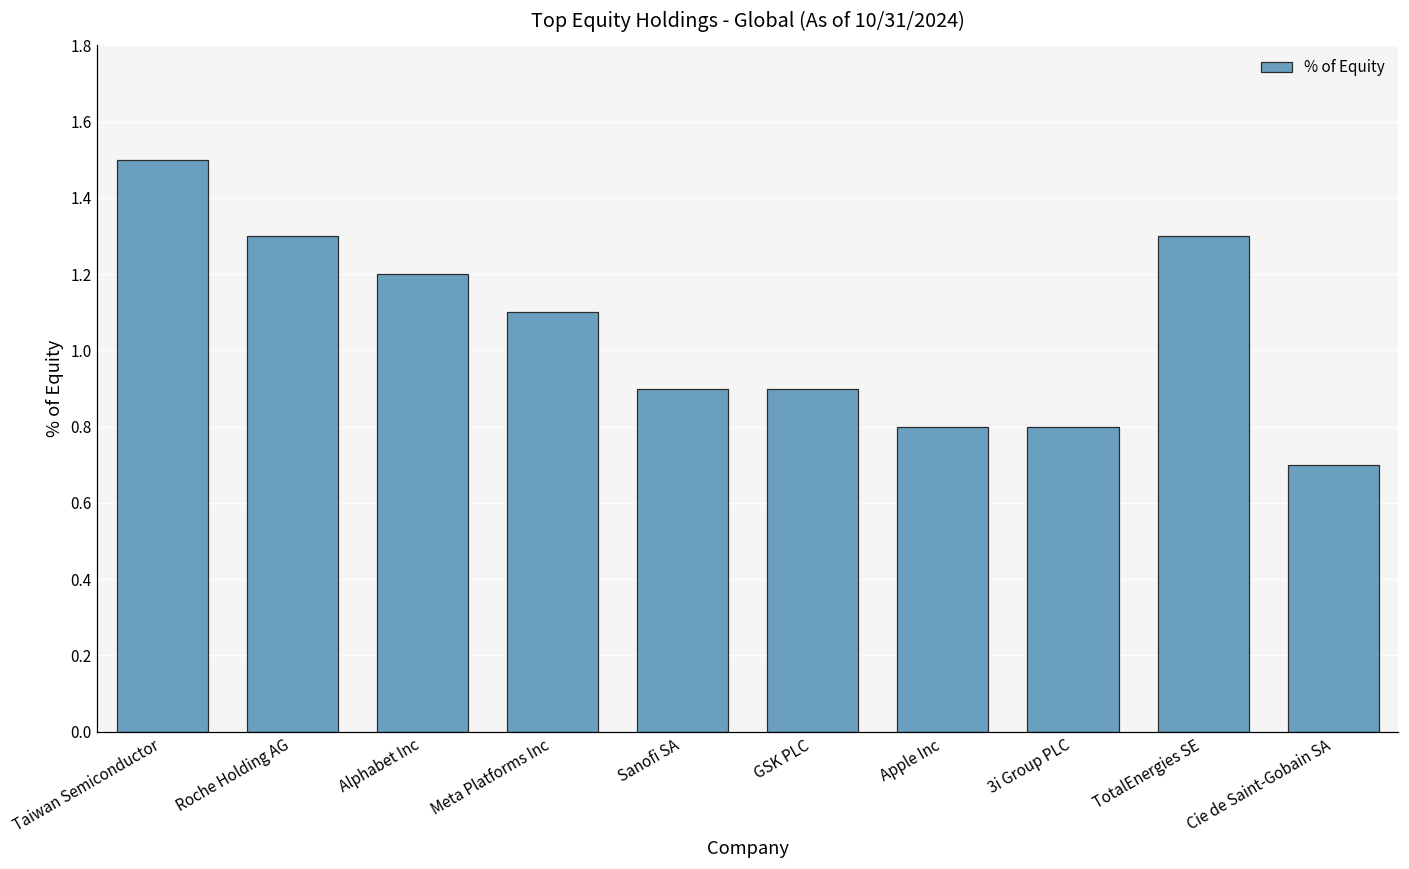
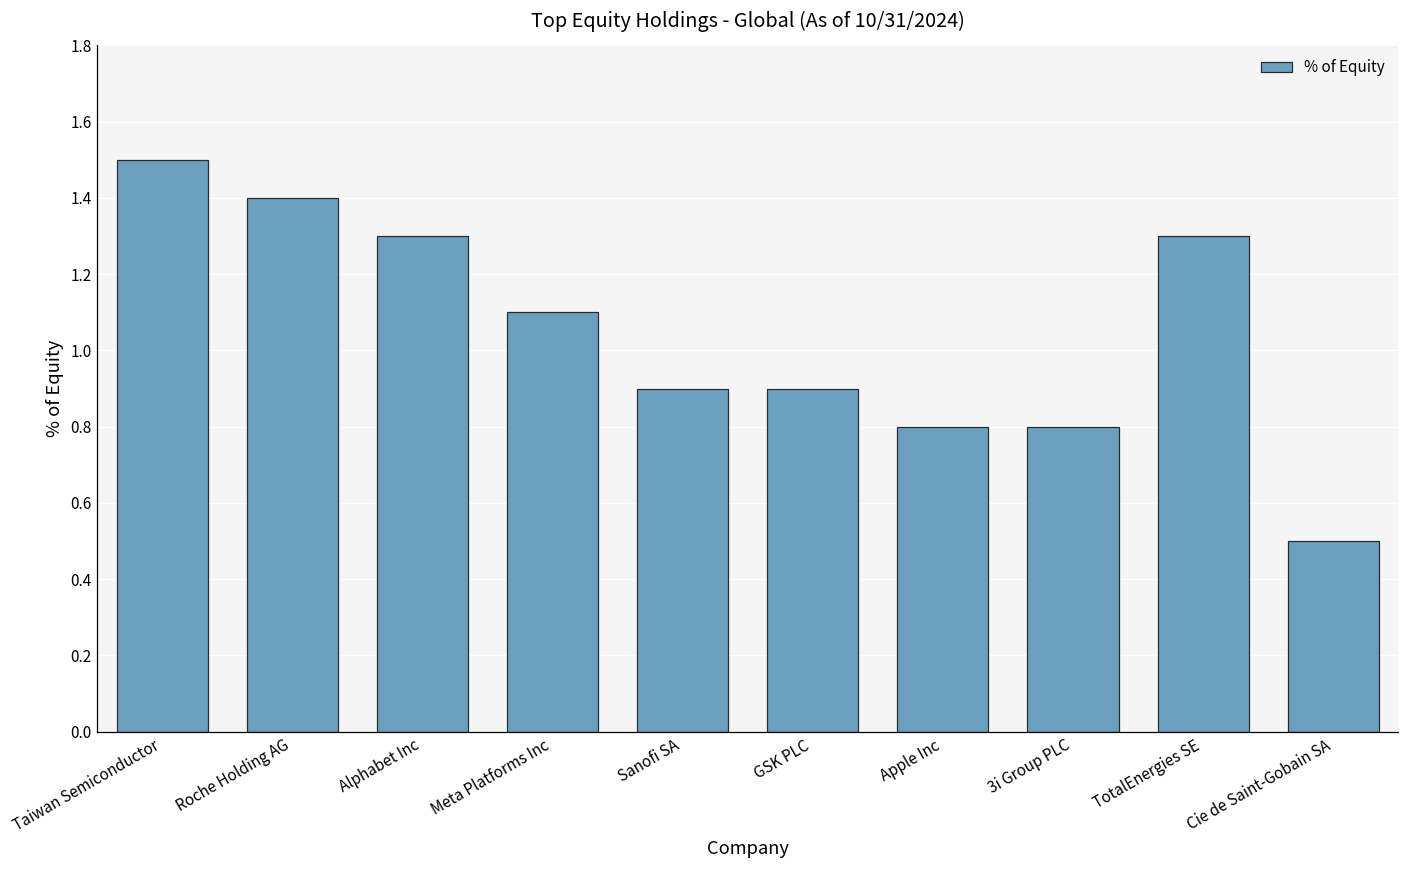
Roche Holding AG: 1.3 -> 1.4
Alphabet Inc: 1.2 -> 1.3
Cie de Saint-Gobain SA: 0.7 -> 0.5
